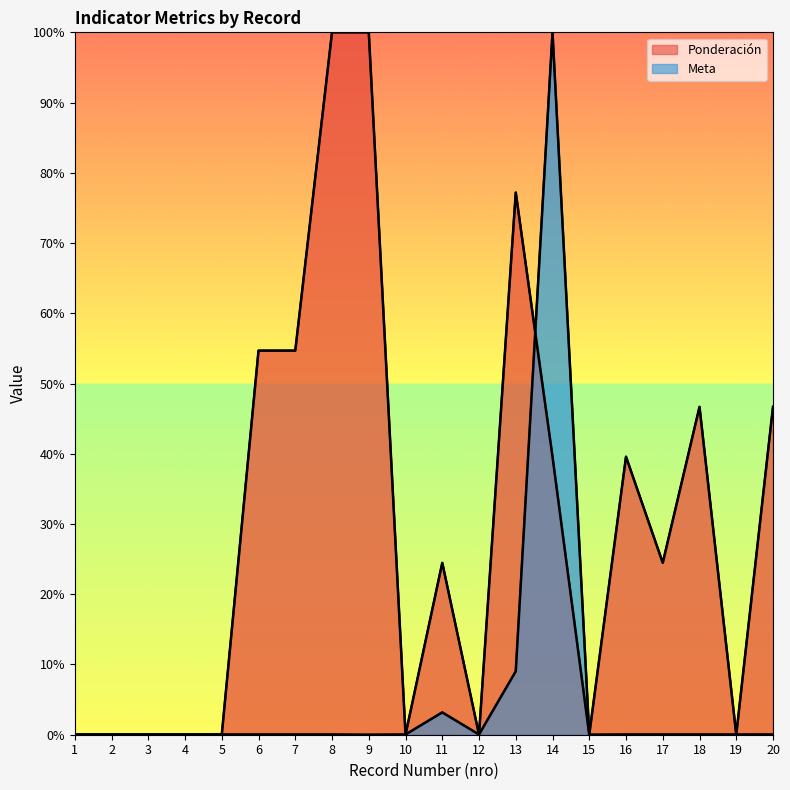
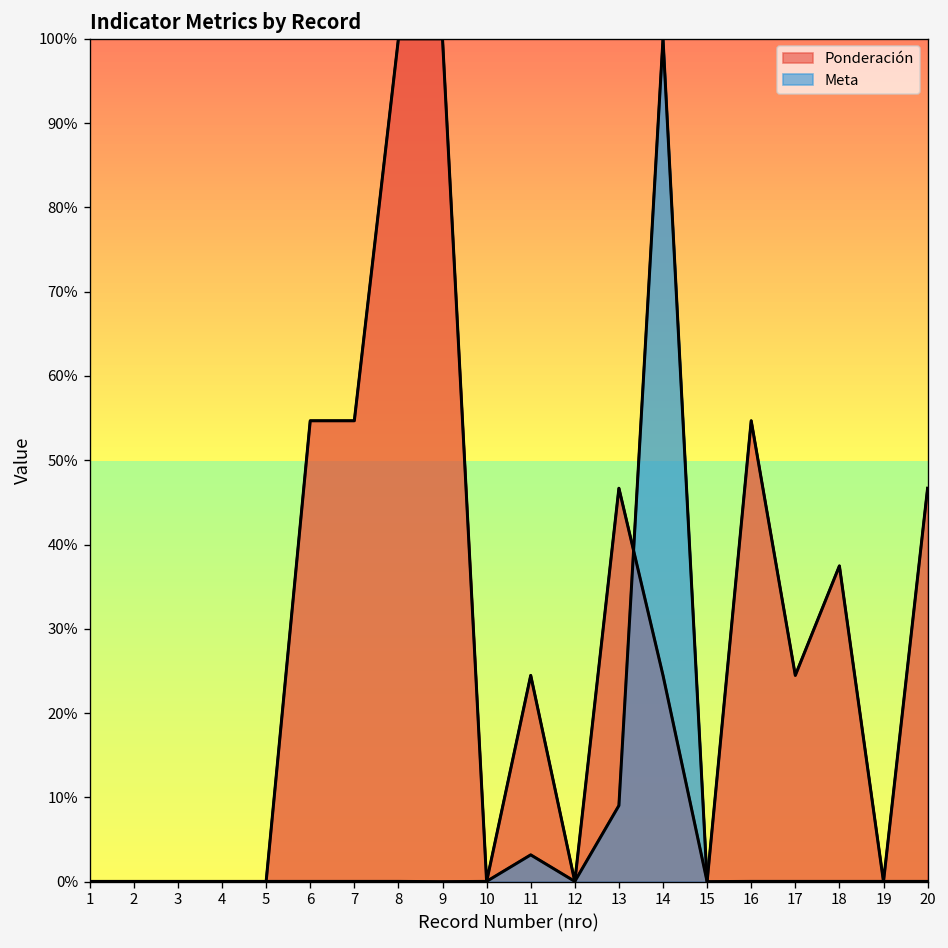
Ponderación, 13: 77% -> 47%
Ponderación, 14: 40% -> 24%
Ponderación, 16: 40% -> 55%
Ponderación, 18: 47% -> 37%
